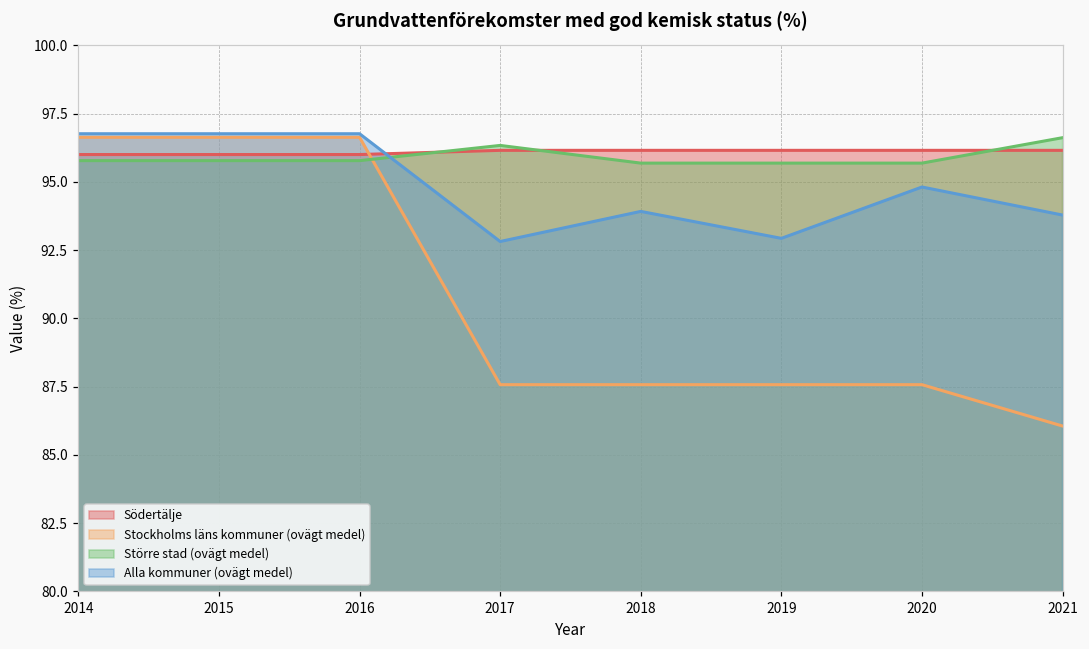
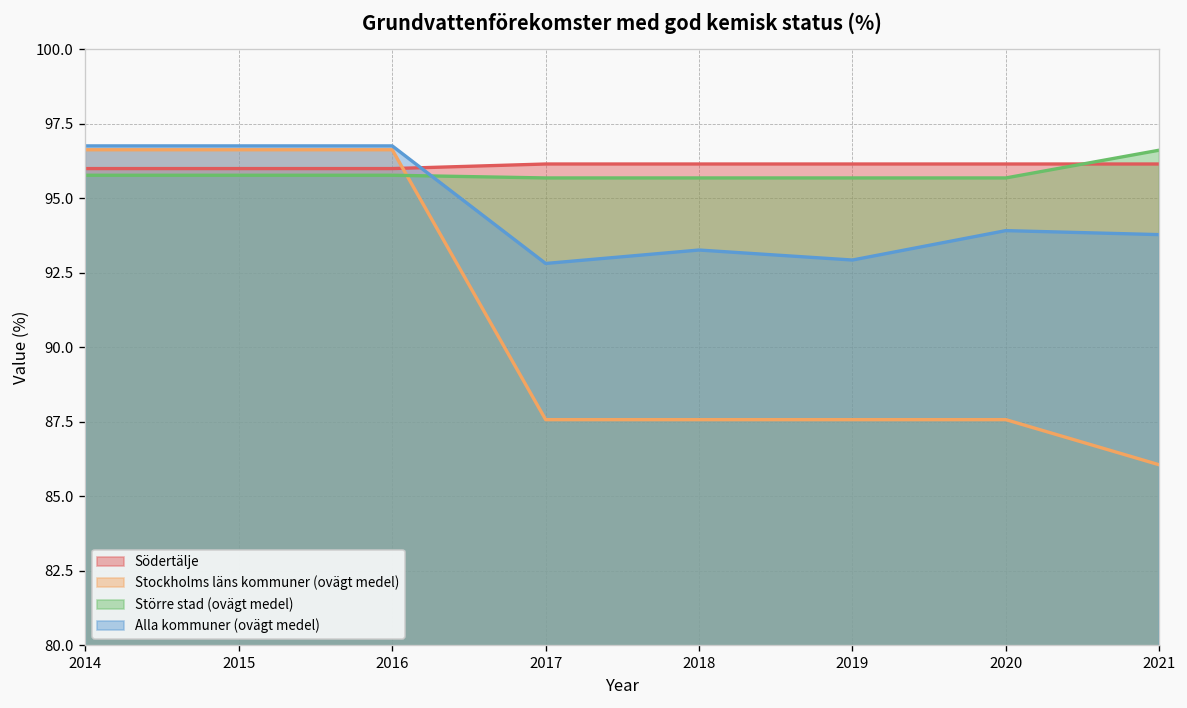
Större stad (ovägt medel), 2017: 96.3 -> 95.7
Alla kommuner (ovägt medel), 2018: 93.9 -> 93.3
Alla kommuner (ovägt medel), 2020: 94.8 -> 93.9
